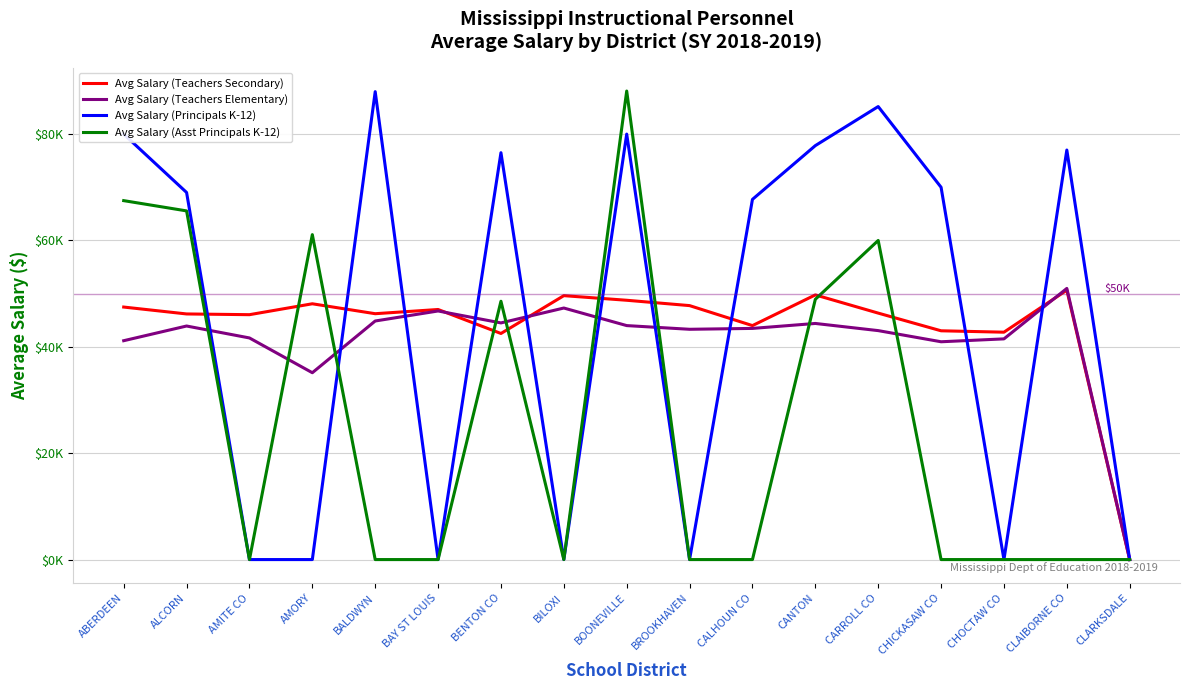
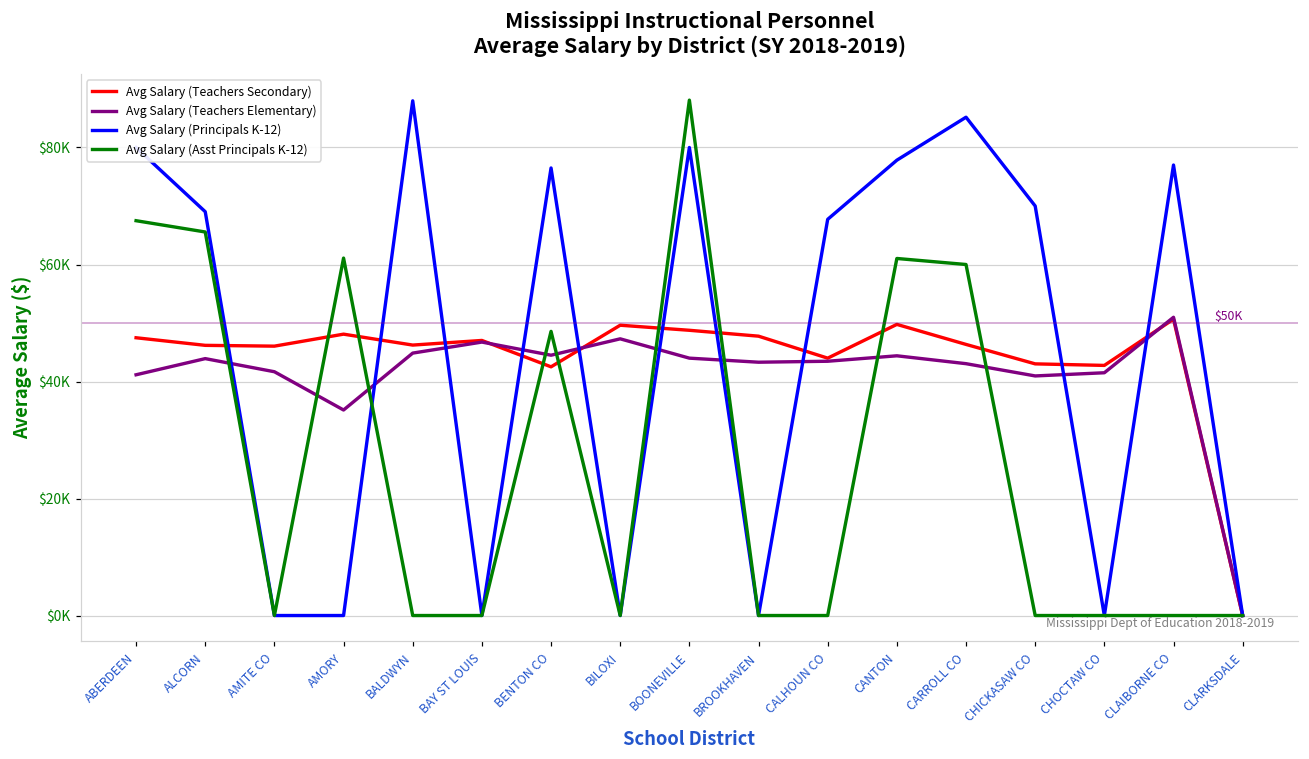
Avg Salary (Asst Principals K-12), CANTON: $49000 -> $61000
